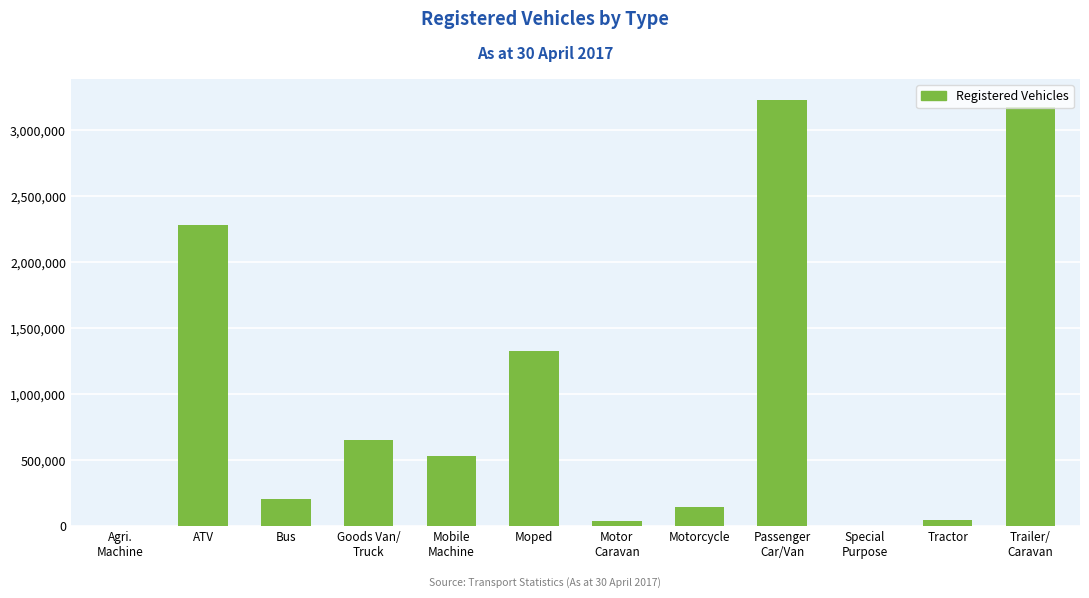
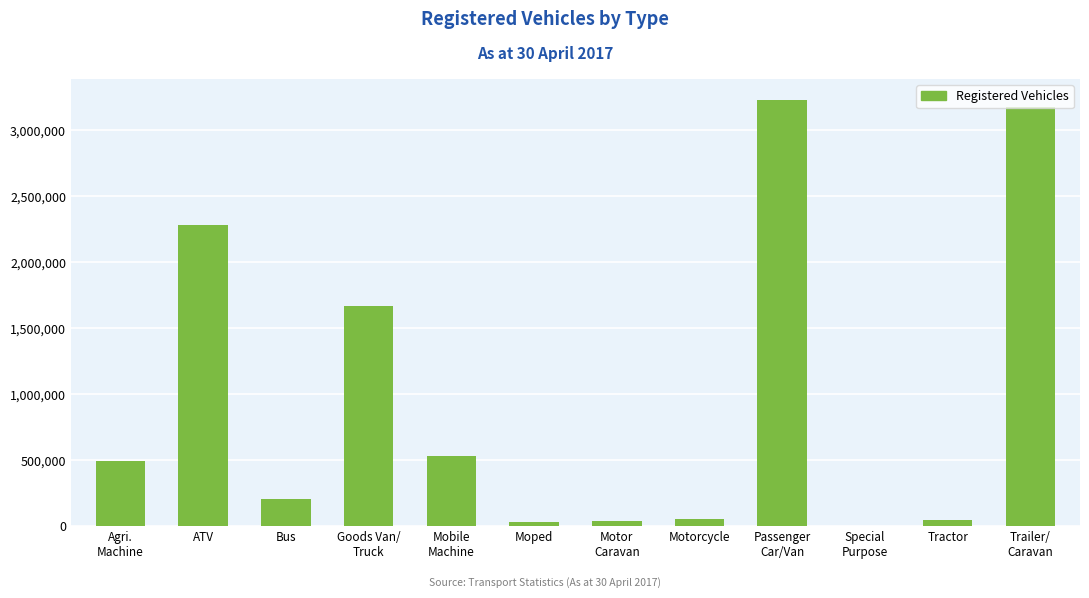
Agri. Machine: 0 -> 490,000
Goods Van/ Truck: 650,000 -> 1,670,000
Moped: 1,330,000 -> 30,000
Motorcycle: 140,000 -> 60,000
